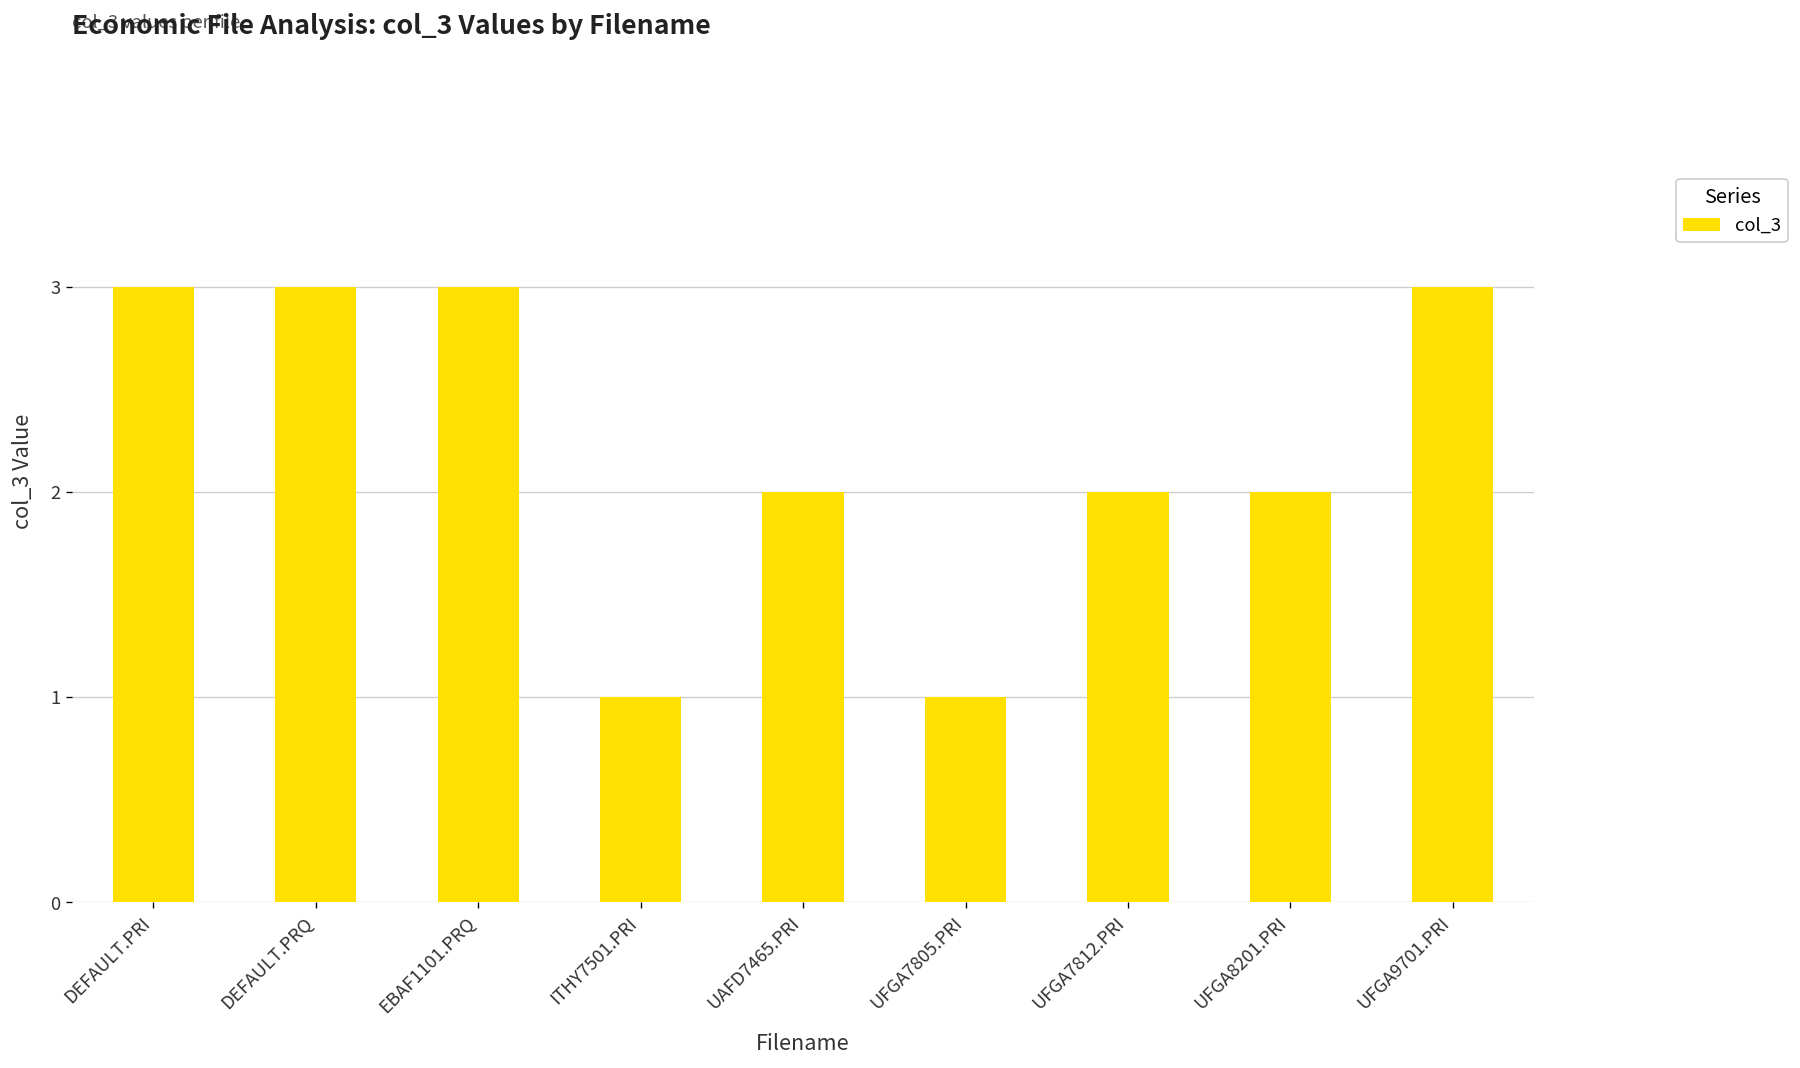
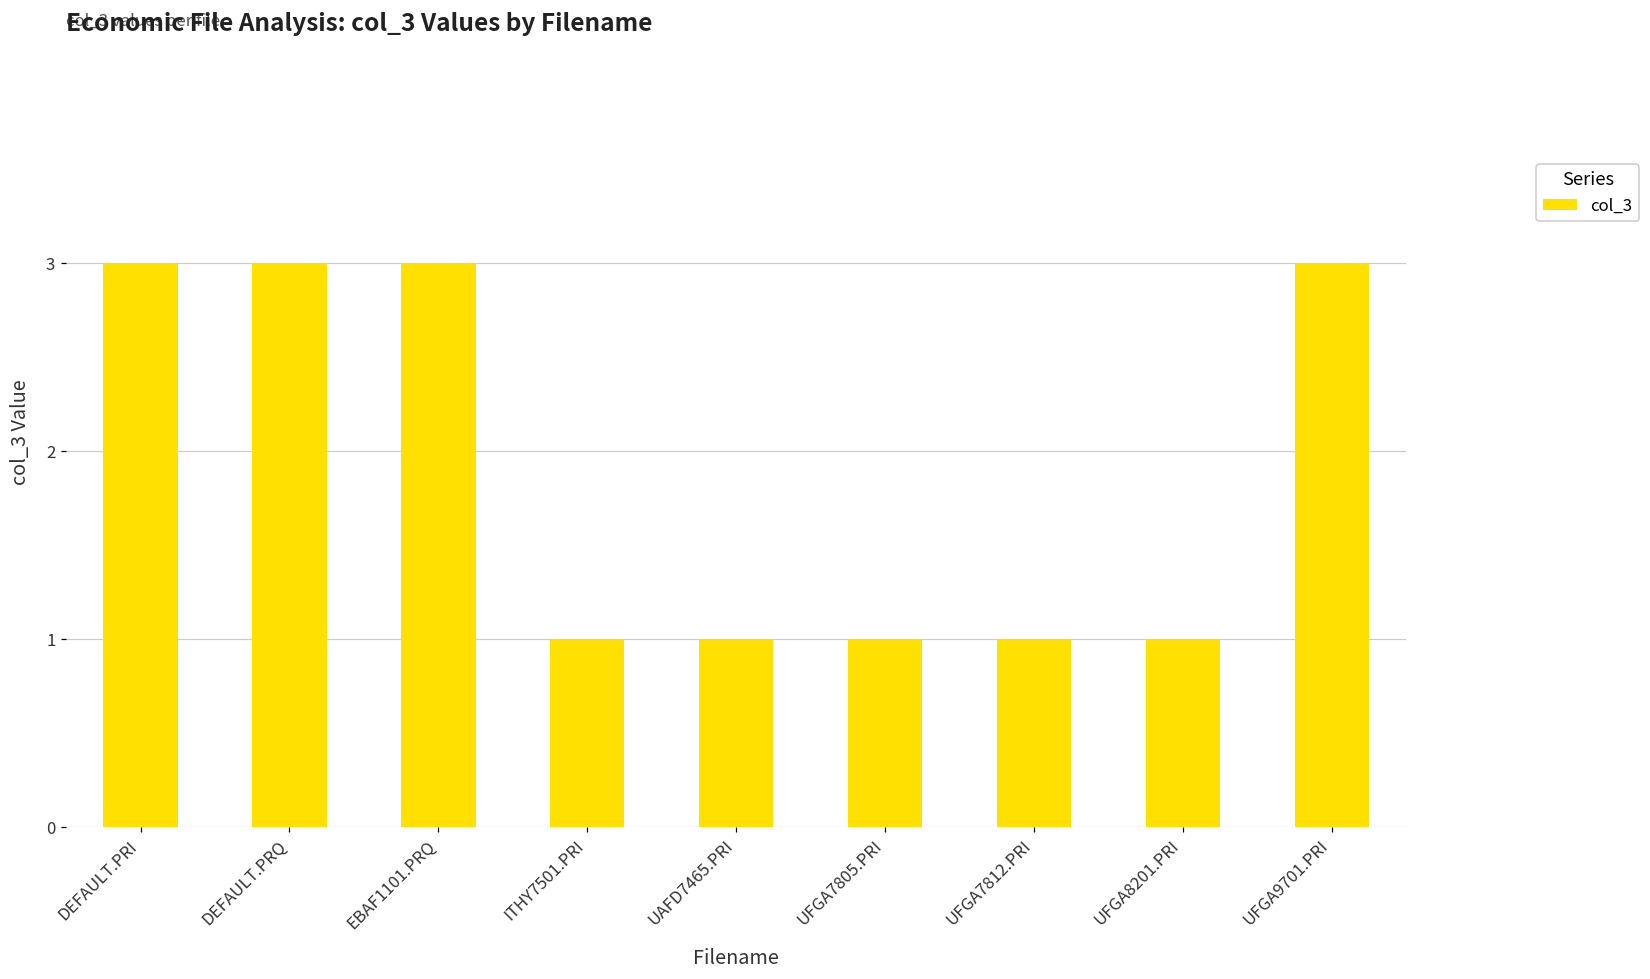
UAFD7465.PRI: 2 -> 1
UFGA7812.PRI: 2 -> 1
UFGA8201.PRI: 2 -> 1
